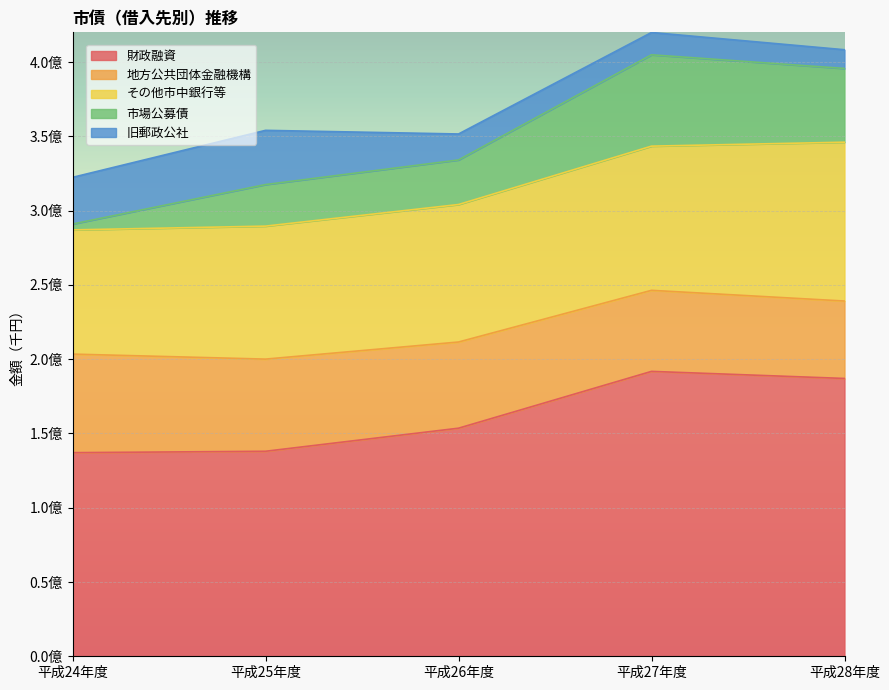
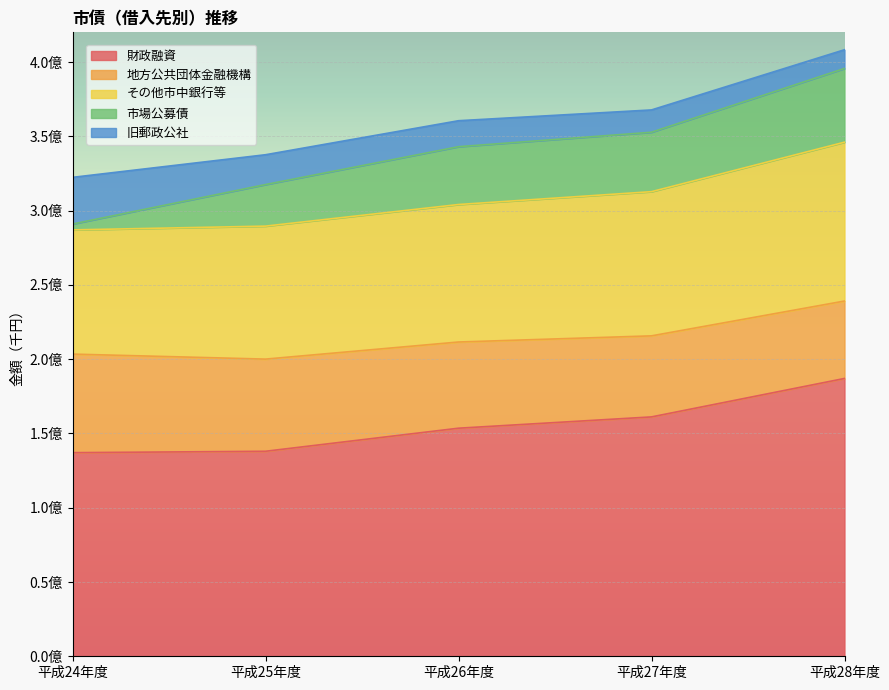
旧郵政公社, 平成25年度: 0.36億 -> 0.20億
市場公募債, 平成26年度: 0.30億 -> 0.39億
財政融資, 平成27年度: 1.92億 -> 1.61億
市場公募債, 平成27年度: 0.61億 -> 0.40億
